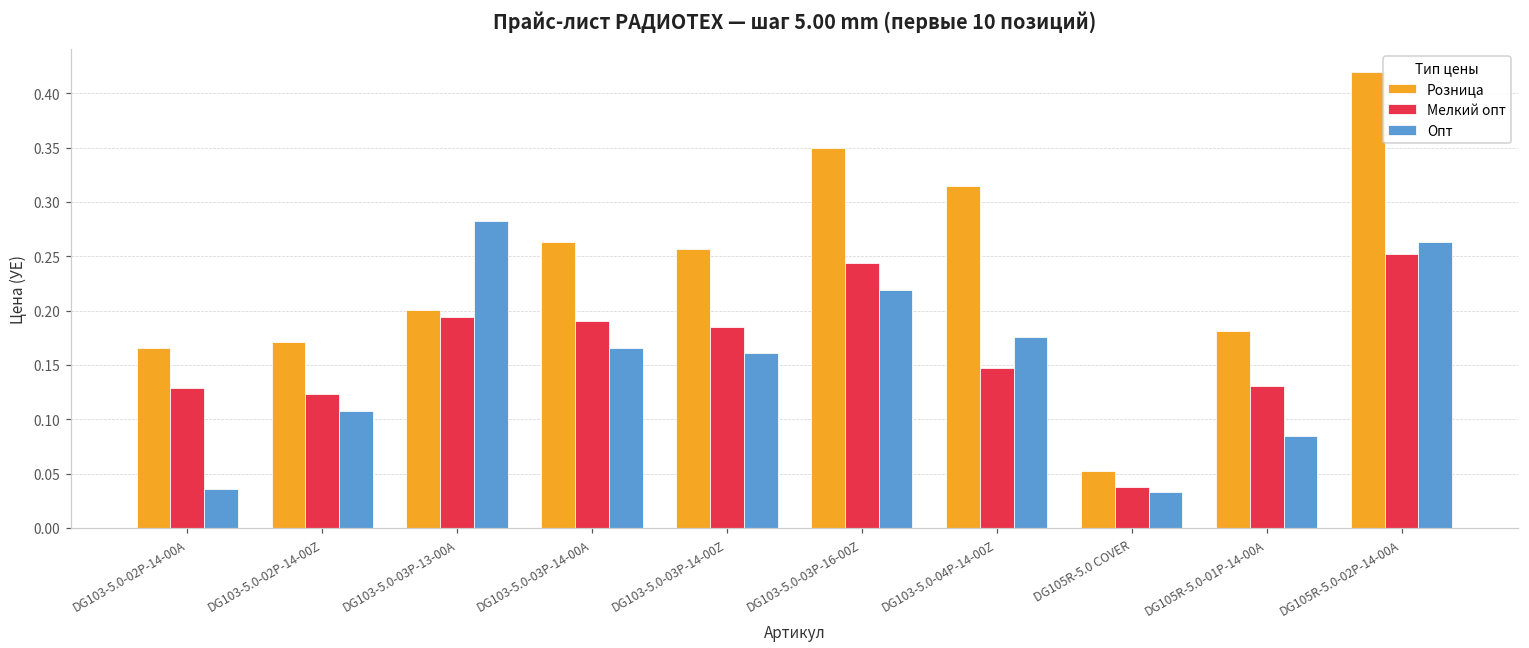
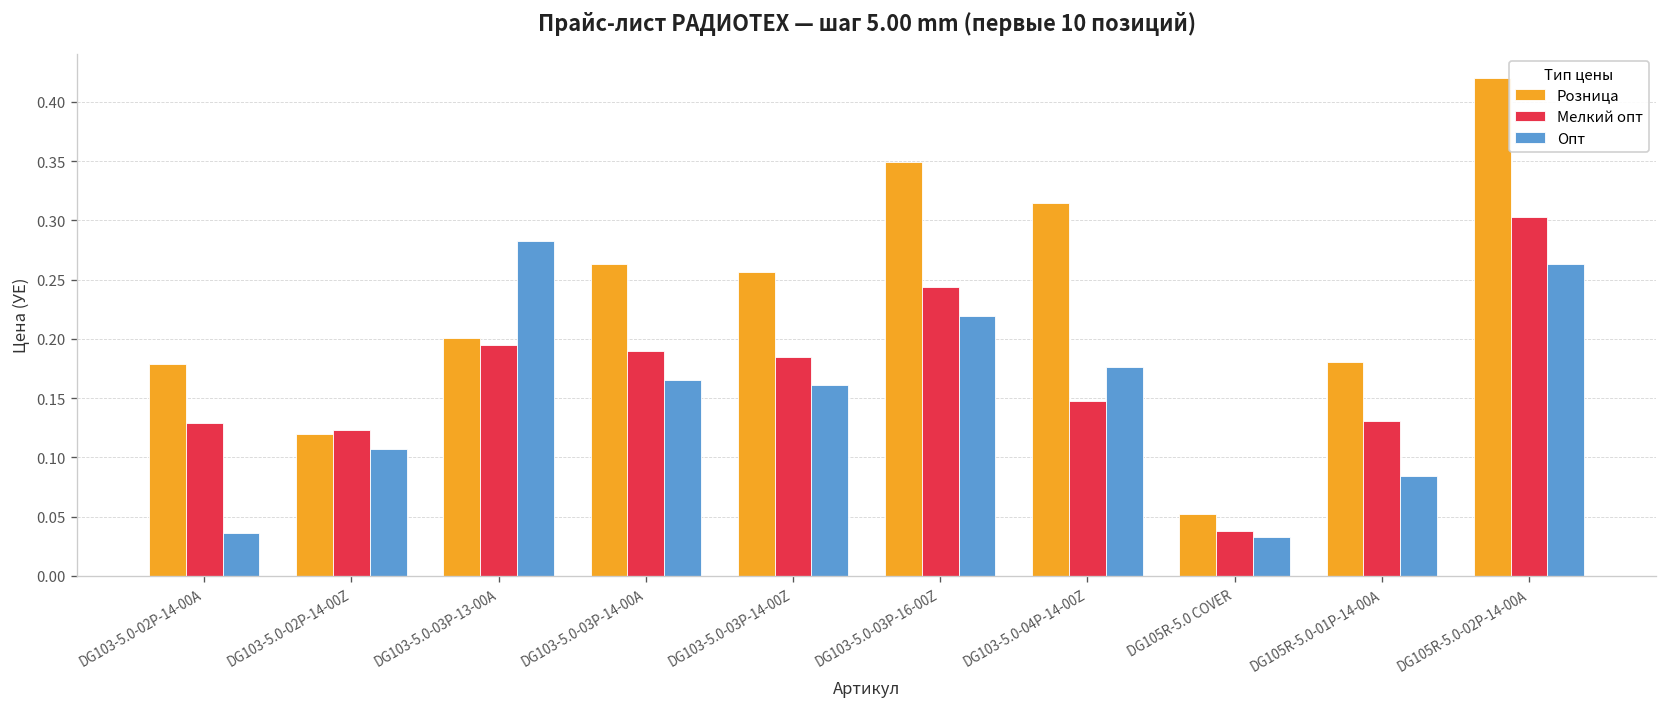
Розница, DG103-5.0-02P-14-00A: 0.17 -> 0.18
Розница, DG103-5.0-02P-14-00Z: 0.17 -> 0.12
Мелкий опт, DG105R-5.0-02P-14-00A: 0.25 -> 0.30
